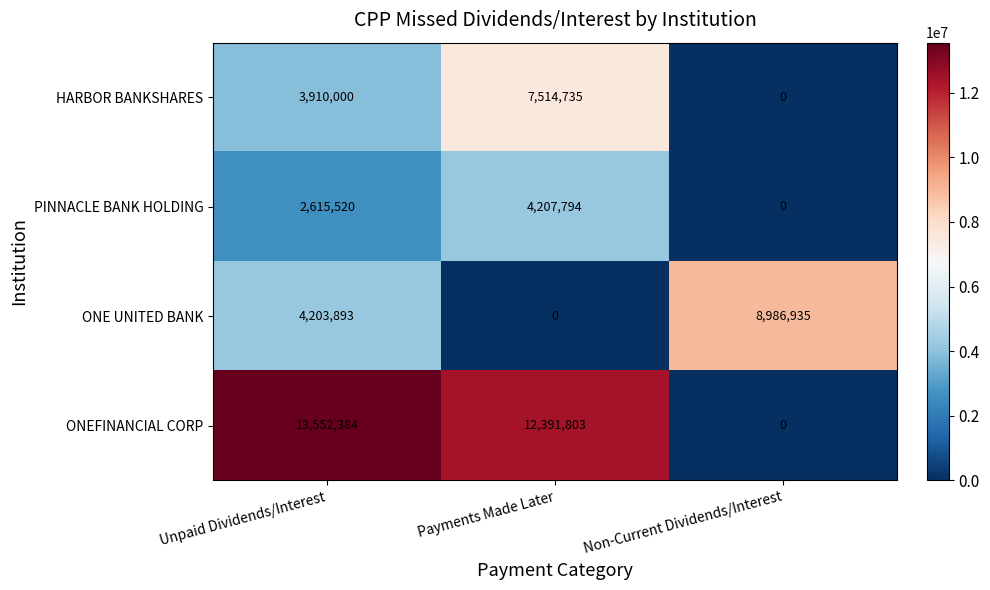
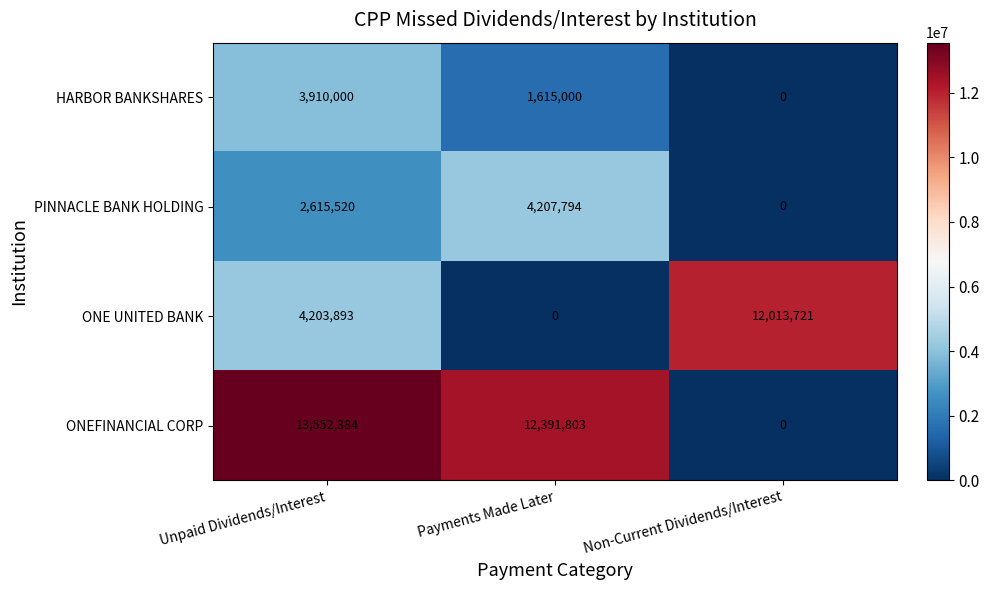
HARBOR BANKSHARES, Payments Made Later: 7,514,735 -> 1,615,000
ONE UNITED BANK, Non-Current Dividends/Interest: 8,986,935 -> 12,013,721
